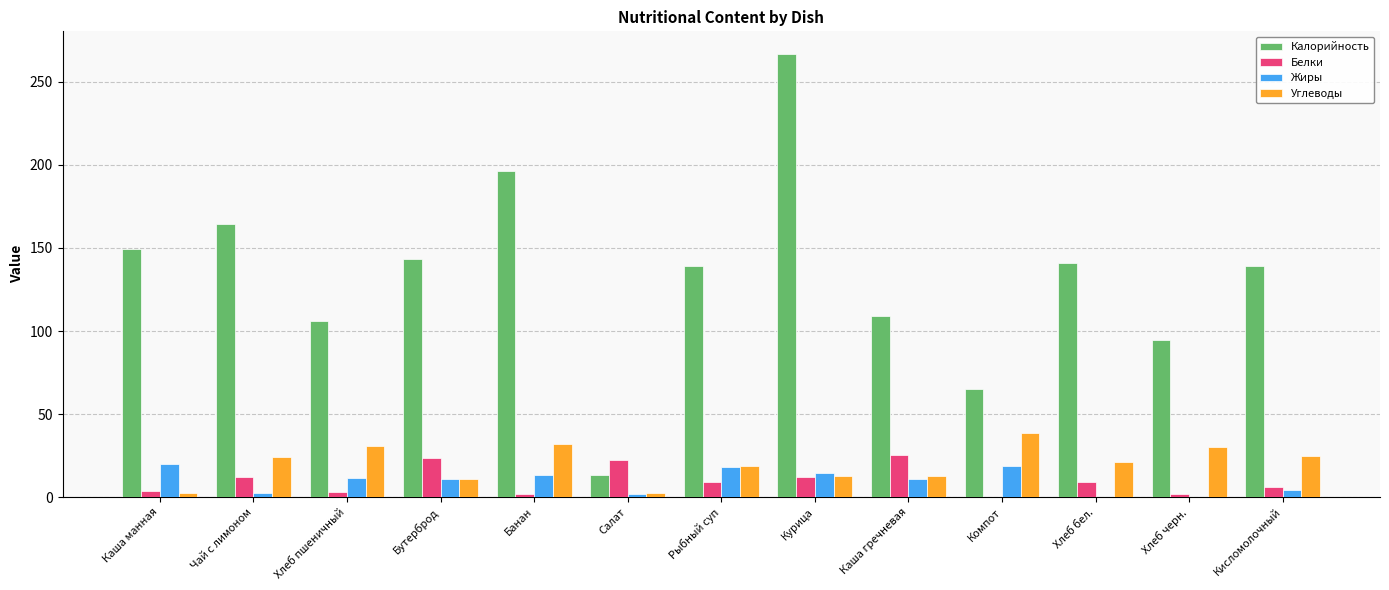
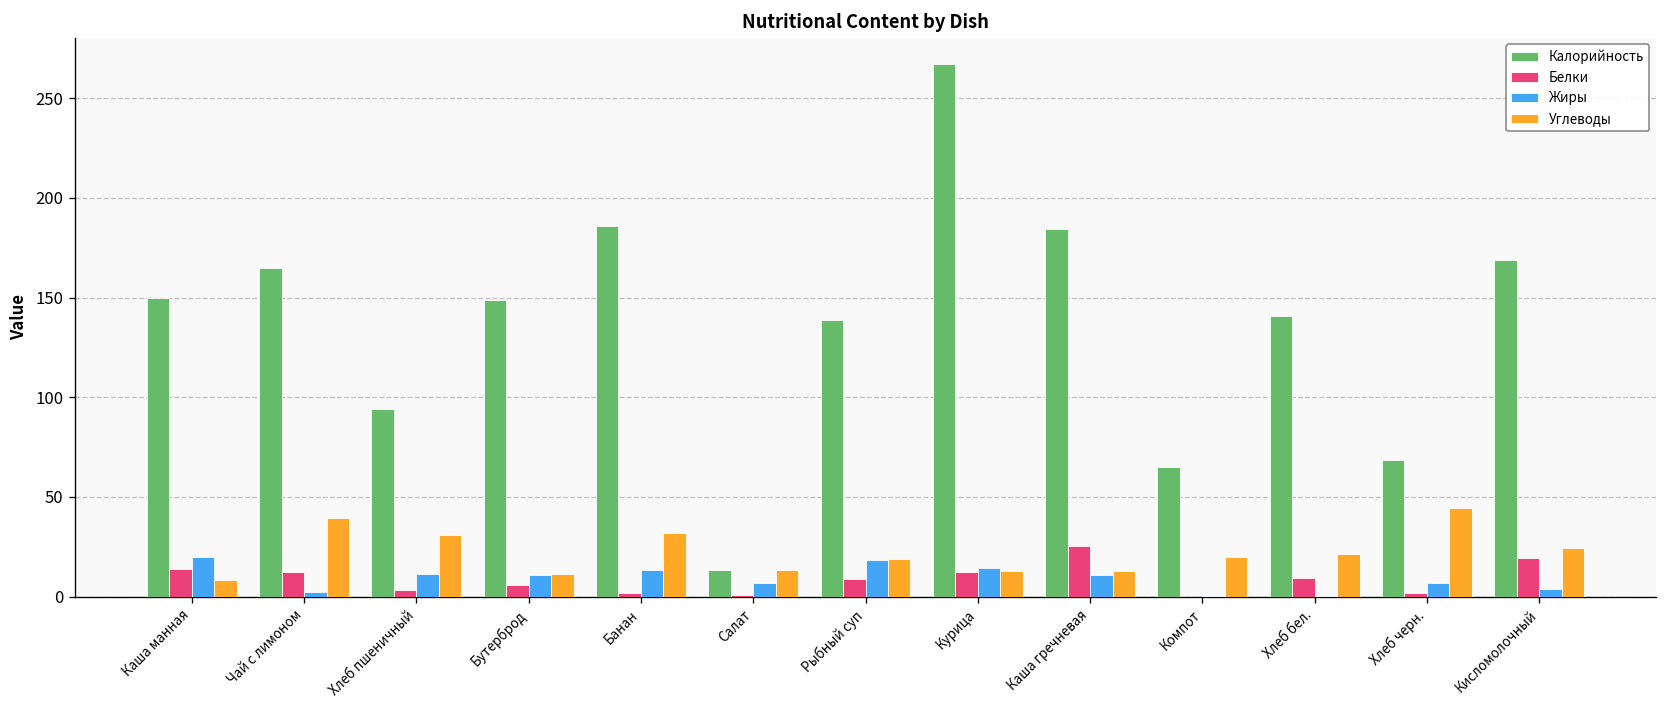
Белки, Каша манная: 3 -> 14
Углеводы, Каша манная: 3 -> 8
Углеводы, Чай с лимоном: 24 -> 40
Калорийность, Хлеб пшеничный: 106 -> 94
Калорийность, Бутерброд: 143 -> 149
Белки, Бутерброд: 24 -> 6
Калорийность, Банан: 196 -> 186
Белки, Салат: 22 -> 1
Жиры, Салат: 2 -> 7
Углеводы, Салат: 2 -> 13
Калорийность, Каша гречневая: 109 -> 185
Жиры, Компот: 19 -> 0
Углеводы, Компот: 39 -> 20
Калорийность, Хлеб черн.: 95 -> 69
Жиры, Хлеб черн.: 0 -> 7
Углеводы, Хлеб черн.: 30 -> 45
Калорийность, Кисломолочный: 139 -> 169
Белки, Кисломолочный: 6 -> 19
